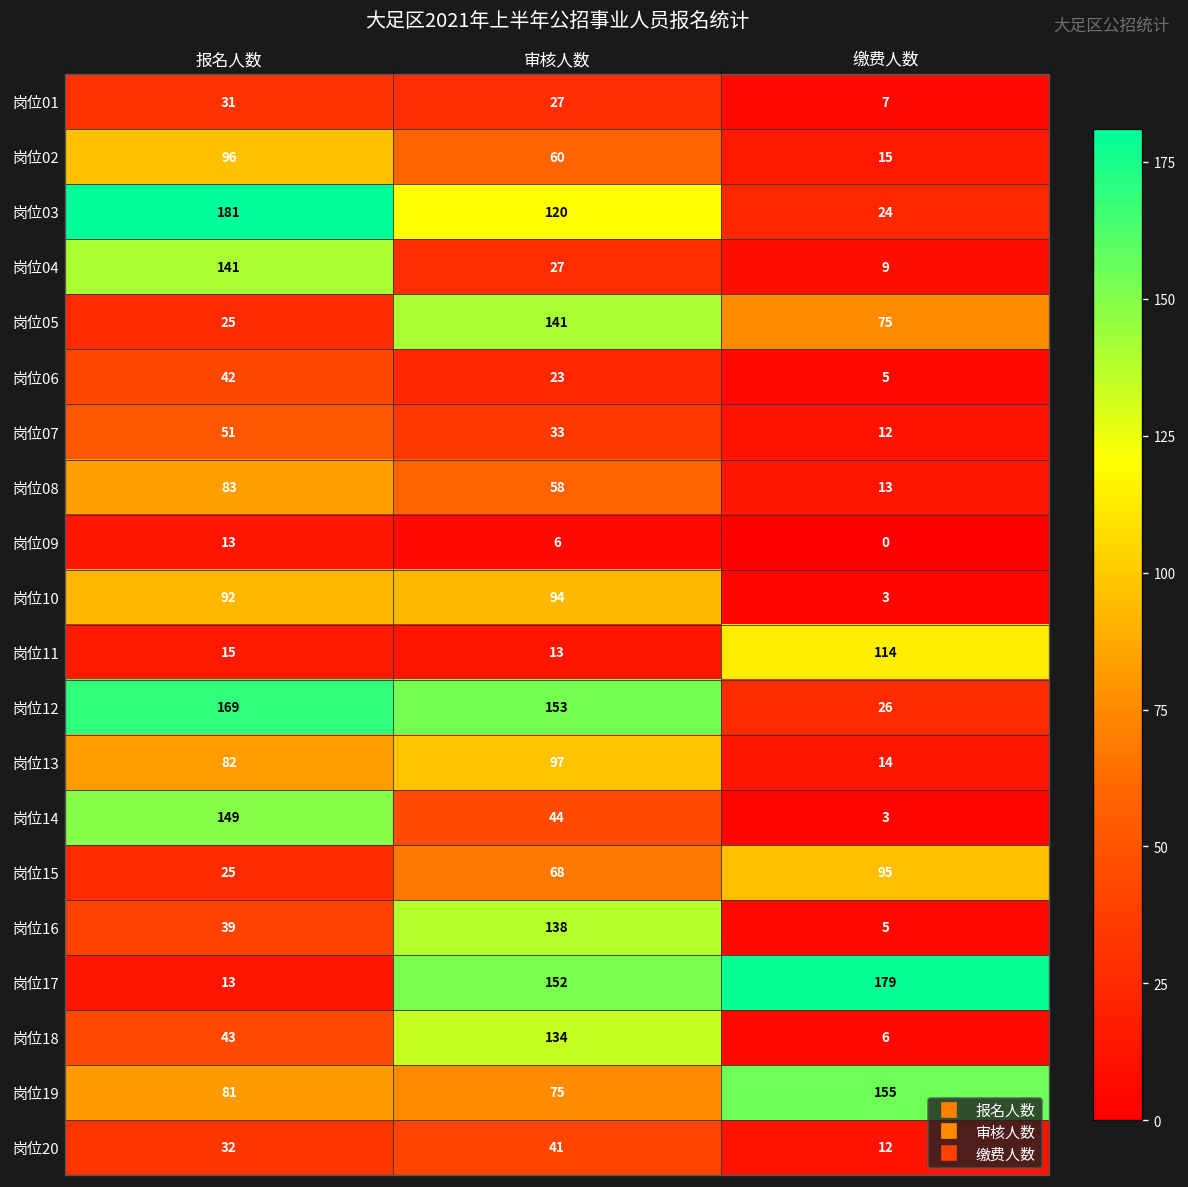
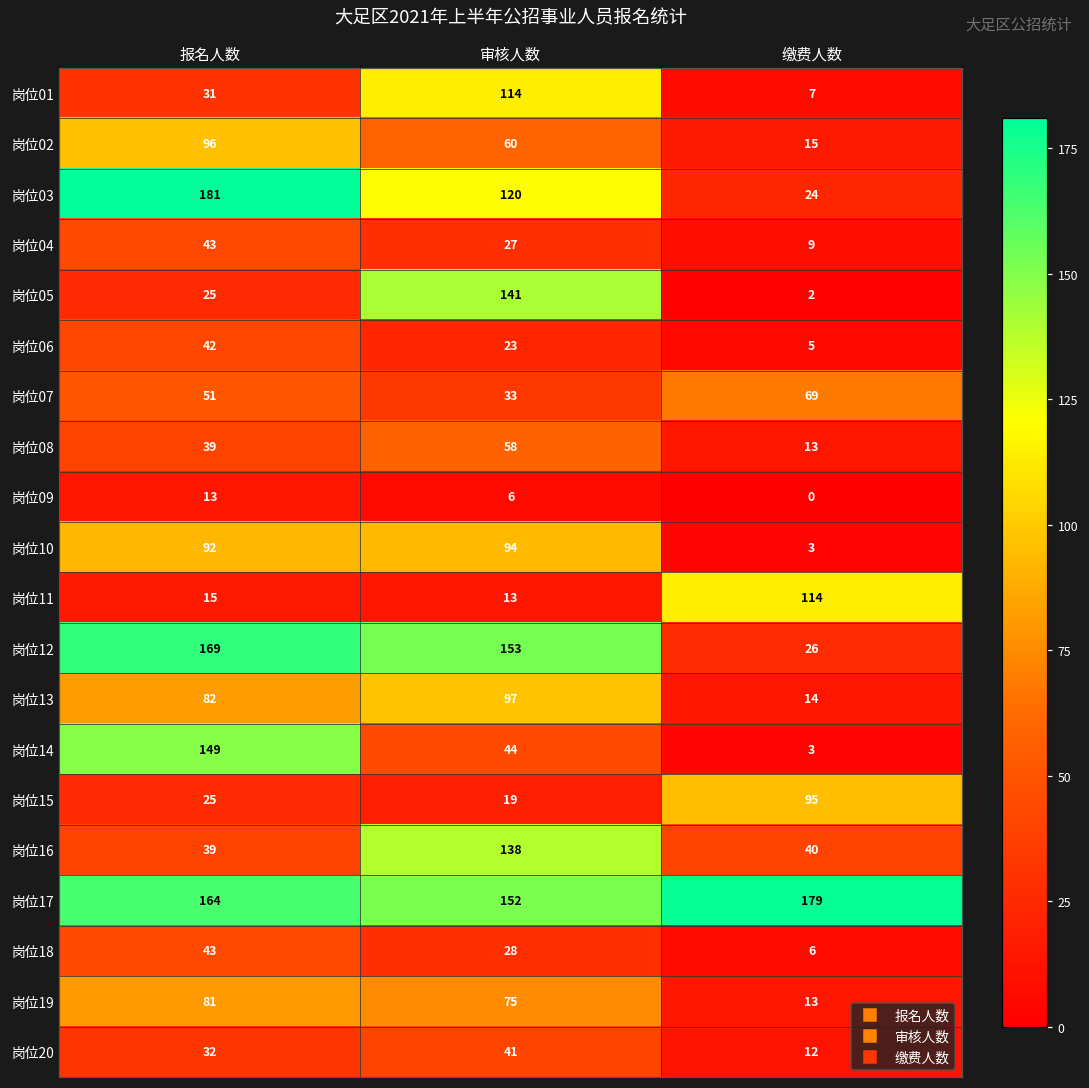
岗位01, 审核人数: 27 -> 114
岗位04, 报名人数: 141 -> 43
岗位05, 缴费人数: 75 -> 2
岗位07, 缴费人数: 12 -> 69
岗位08, 报名人数: 83 -> 39
岗位15, 审核人数: 68 -> 19
岗位16, 缴费人数: 5 -> 40
岗位17, 报名人数: 13 -> 164
岗位18, 审核人数: 134 -> 28
岗位19, 缴费人数: 155 -> 13
